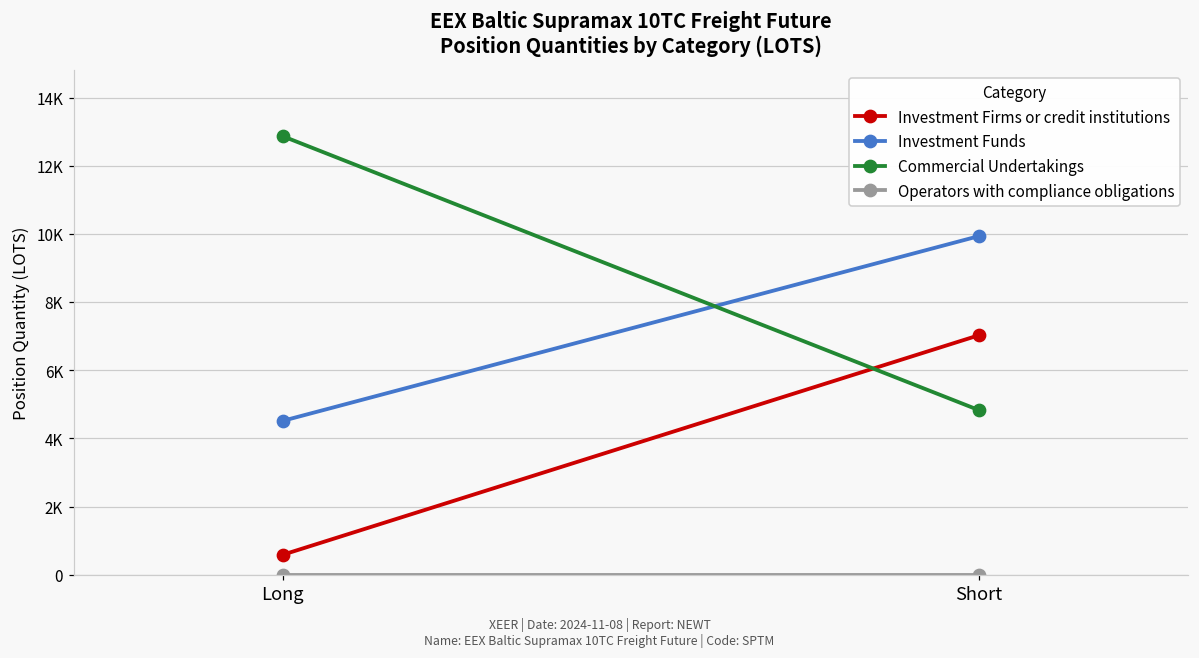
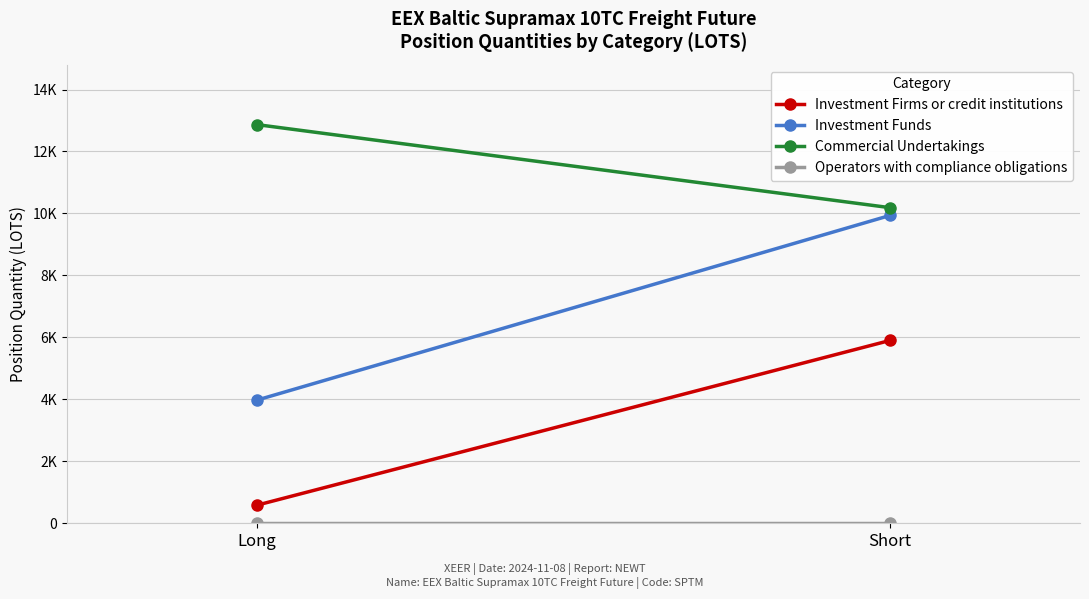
Investment Funds, Long: 4500 -> 4000
Investment Firms or credit institutions, Short: 7000 -> 5900
Commercial Undertakings, Short: 4800 -> 10200
